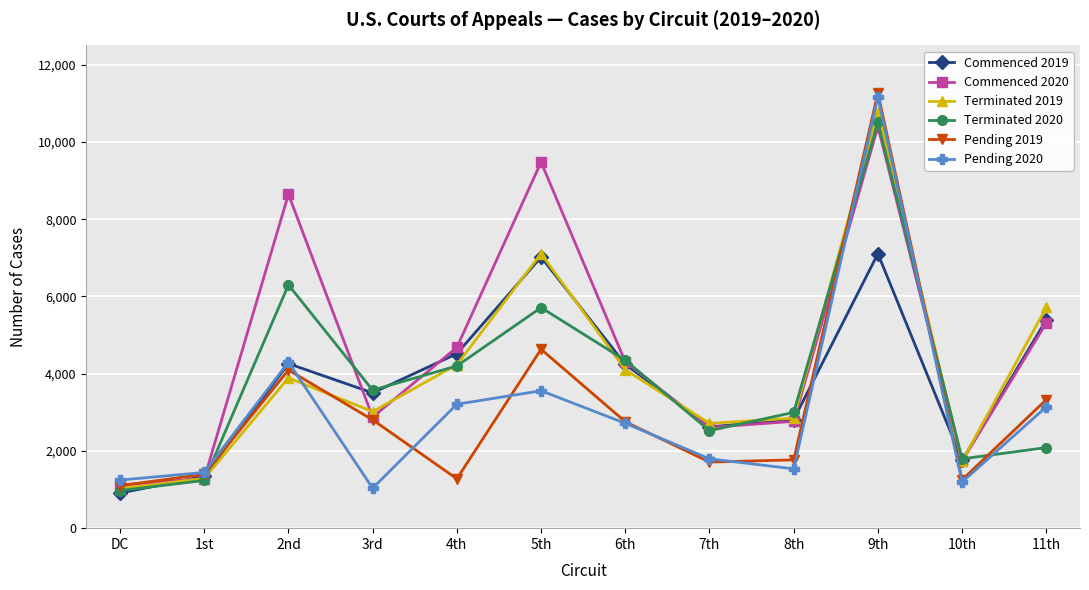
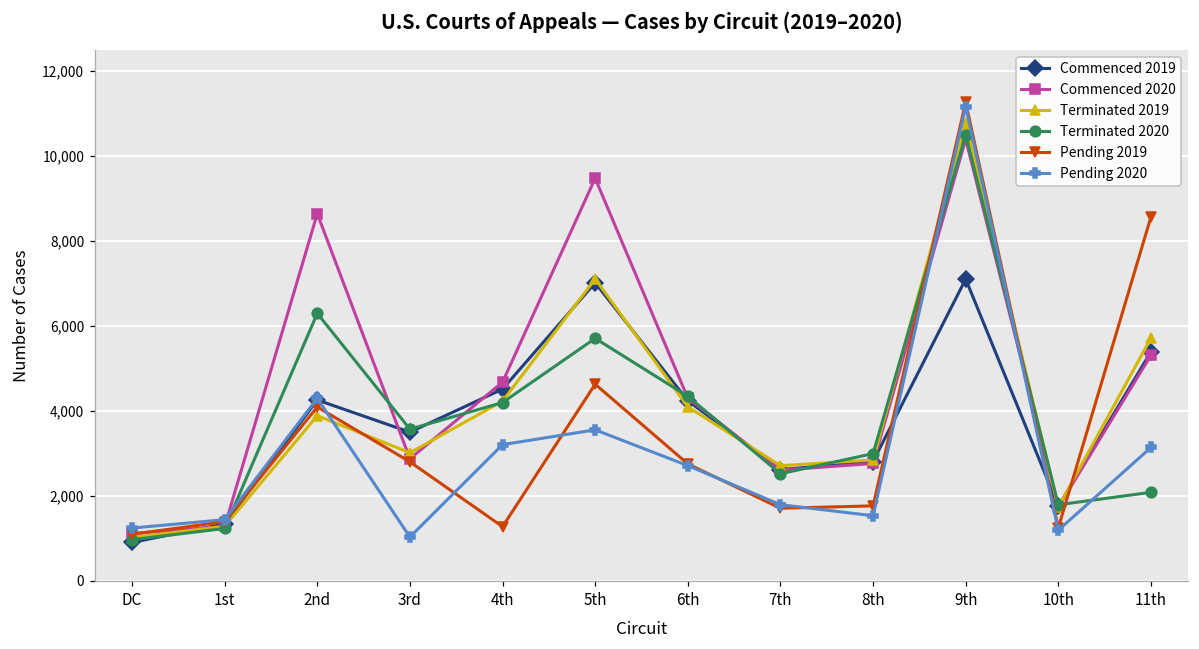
Pending 2019, 11th: 3,300 -> 8,600
